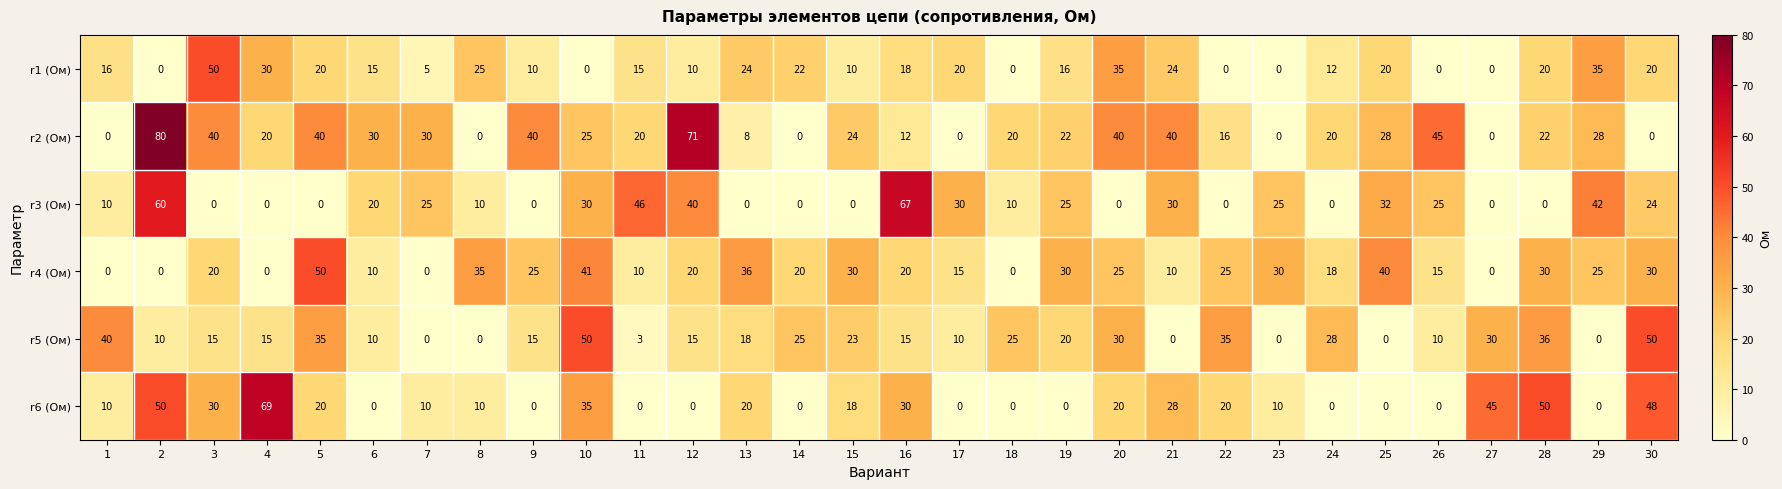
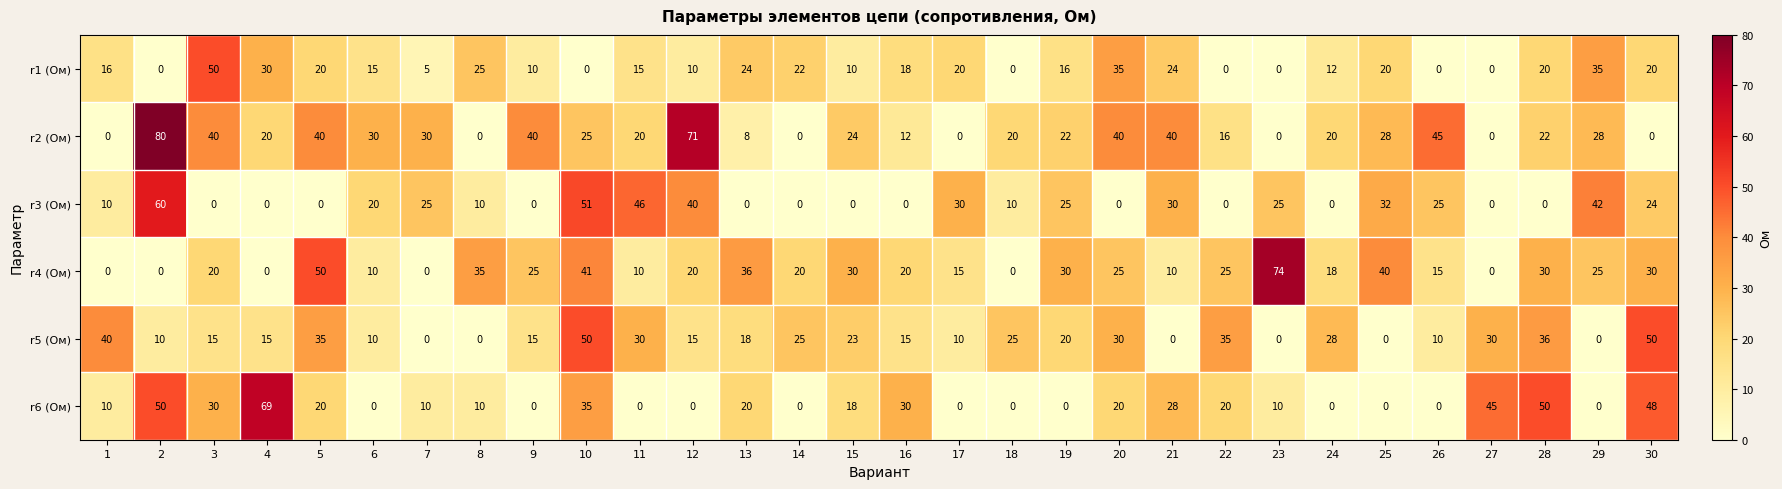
r3 (Ом), 10: 30 -> 51
r3 (Ом), 16: 67 -> 0
r4 (Ом), 23: 30 -> 74
r5 (Ом), 11: 3 -> 30
